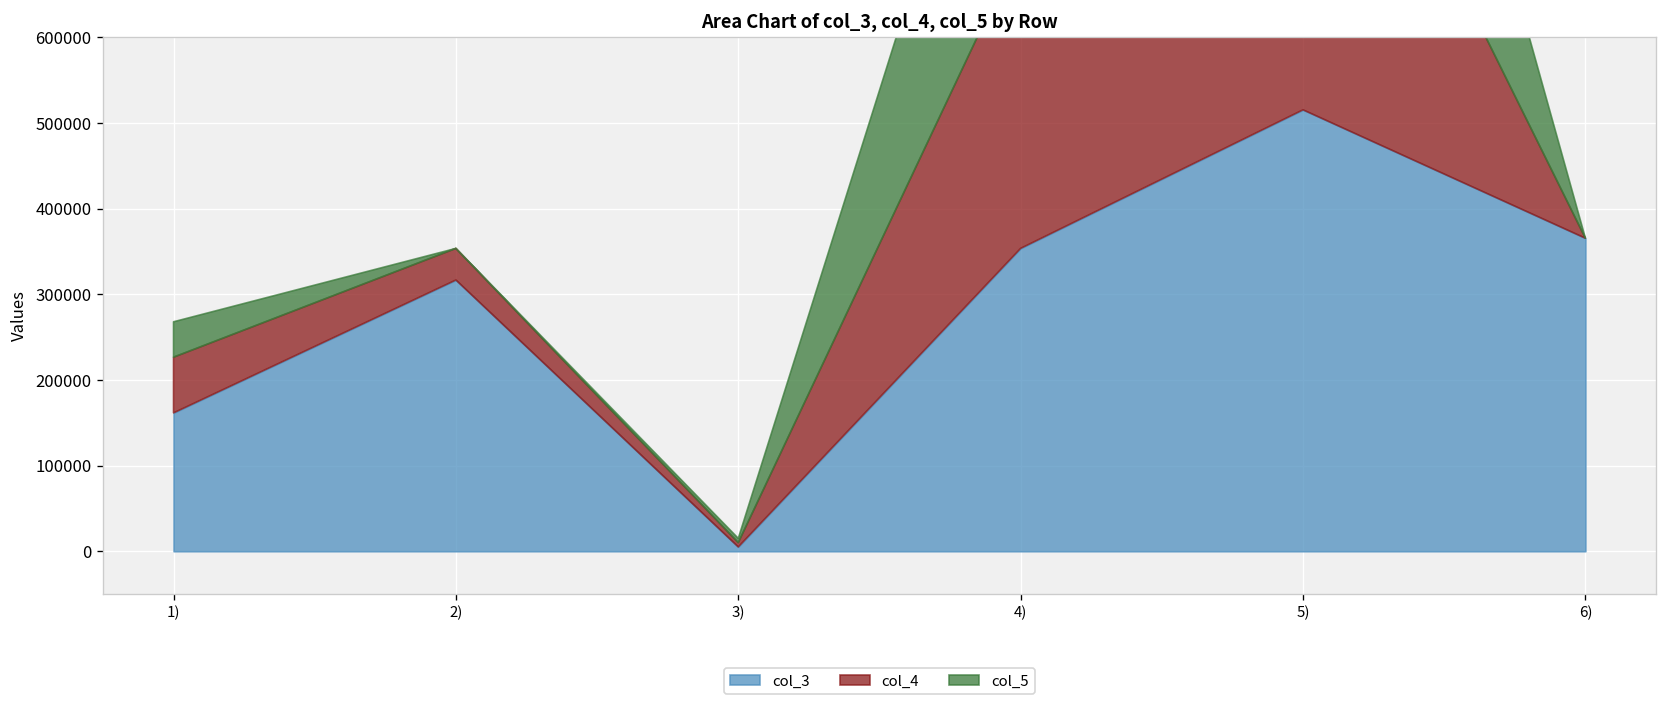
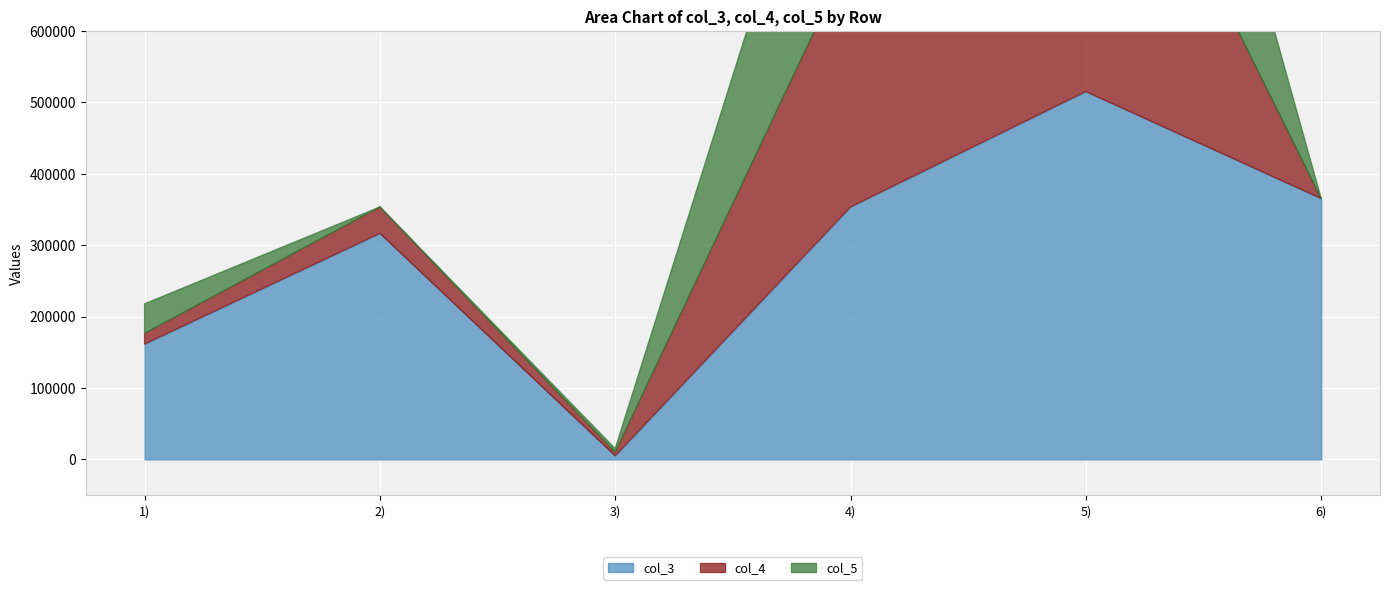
col_4, 1): 60000 -> 20000
